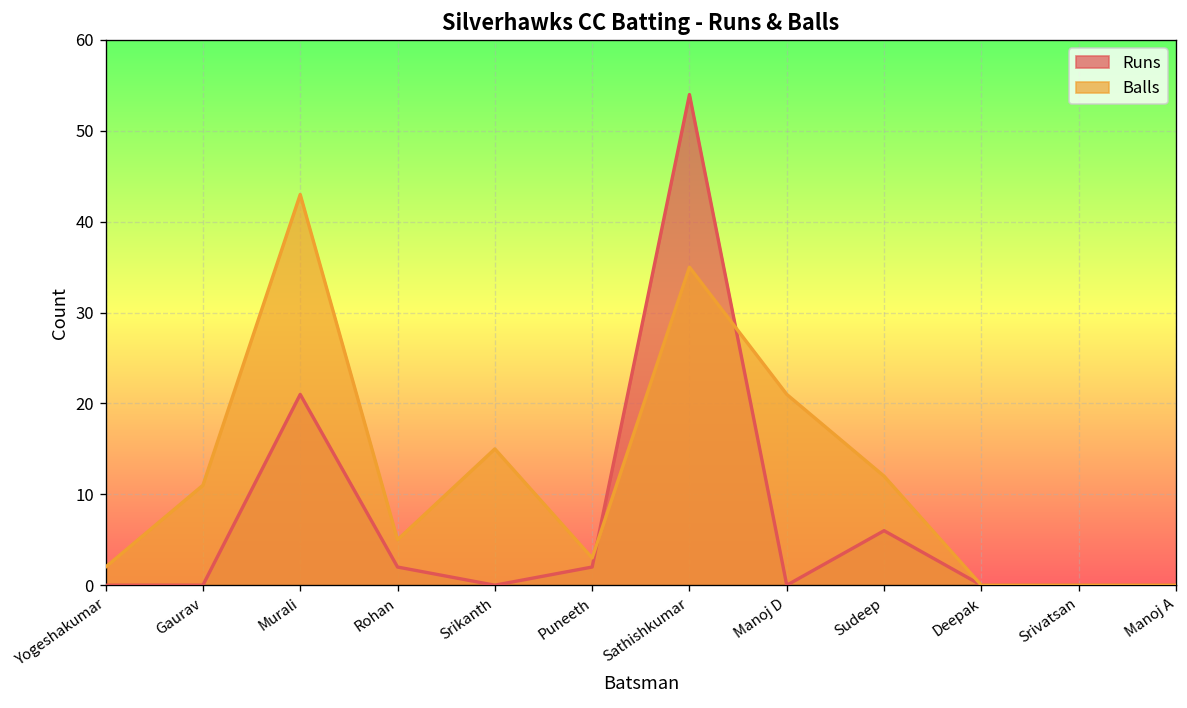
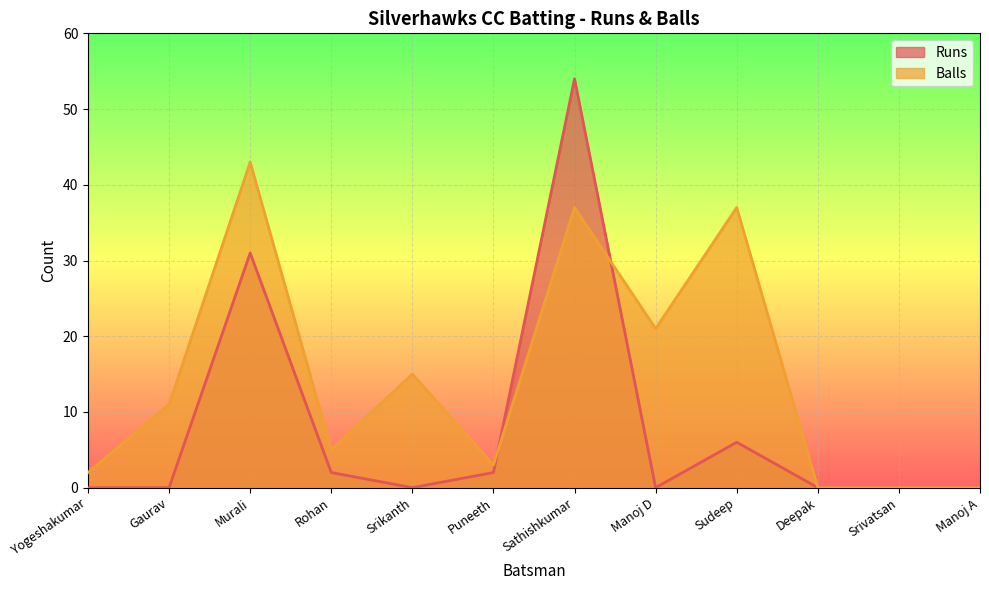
Runs, Murali: 21 -> 31
Balls, Sathishkumar: 35 -> 37
Balls, Sudeep: 12 -> 37
